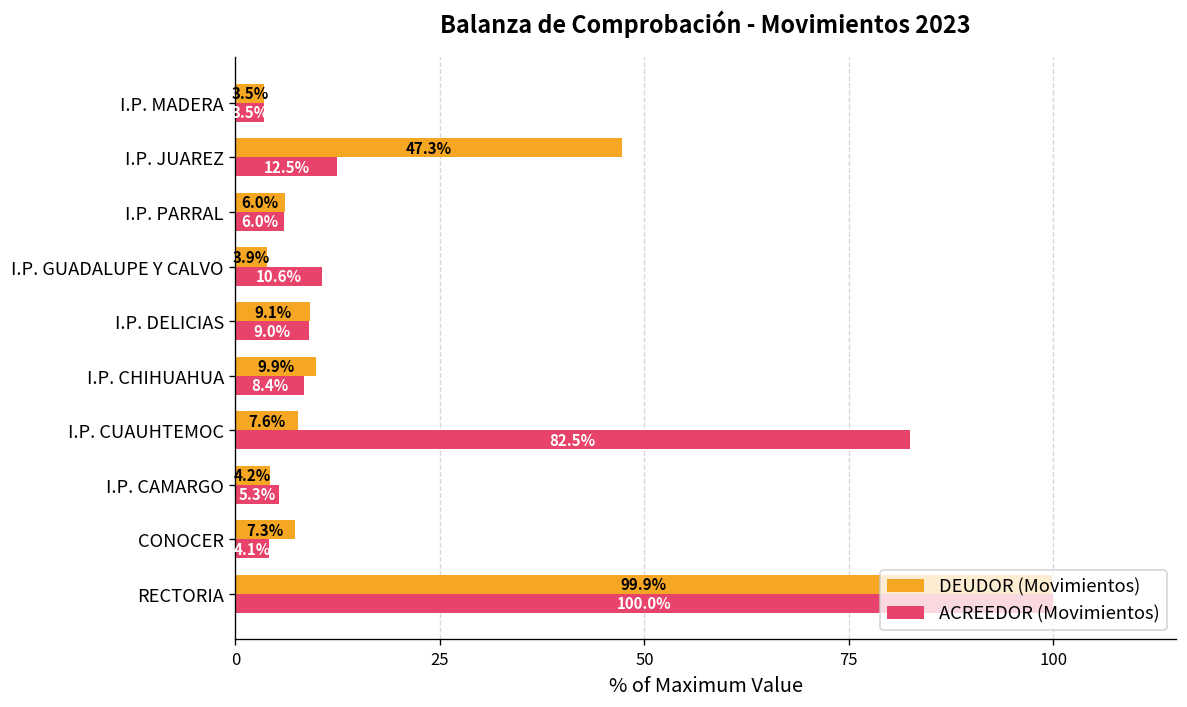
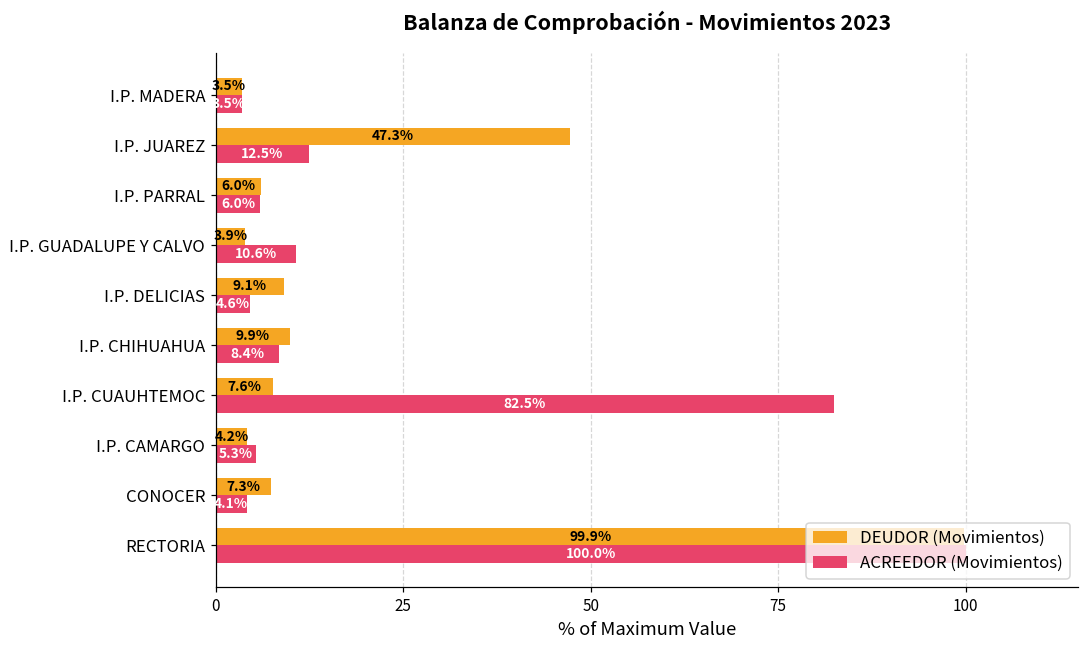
ACREEDOR (Movimientos), I.P. DELICIAS: 9.0% -> 4.6%
